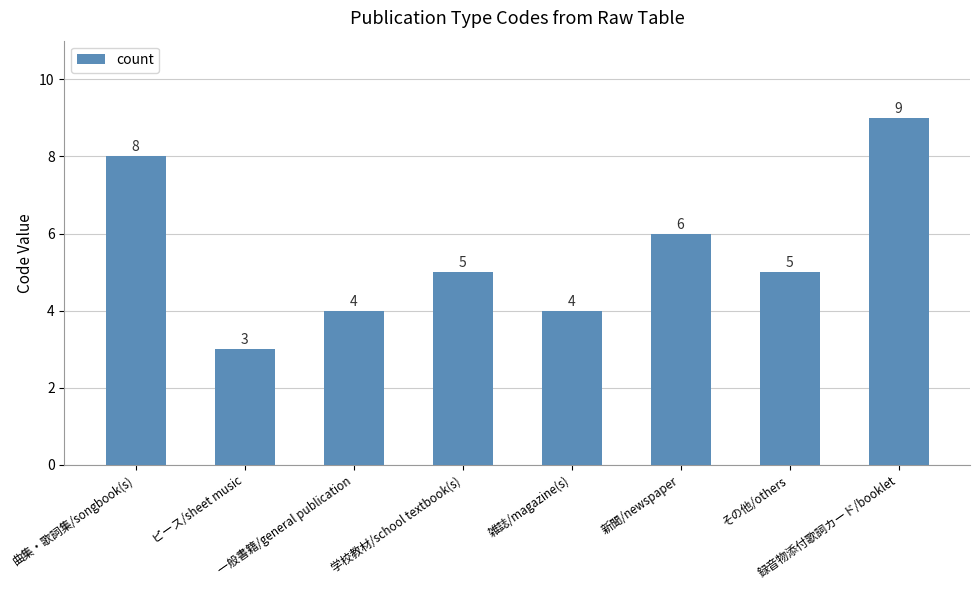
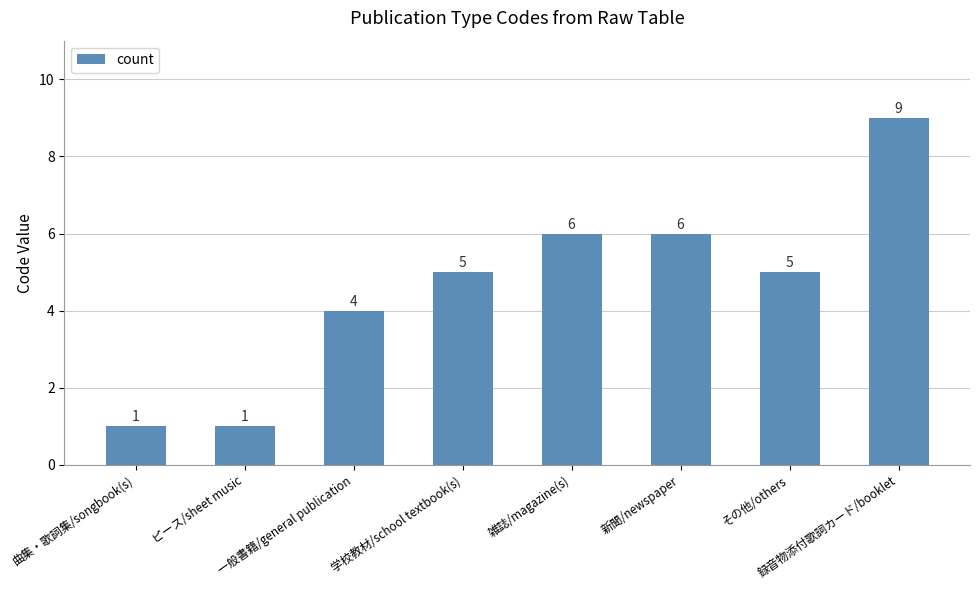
曲集・歌詞集/songbook(s): 8 -> 1
ピース/sheet music: 3 -> 1
雑誌/magazine(s): 4 -> 6
